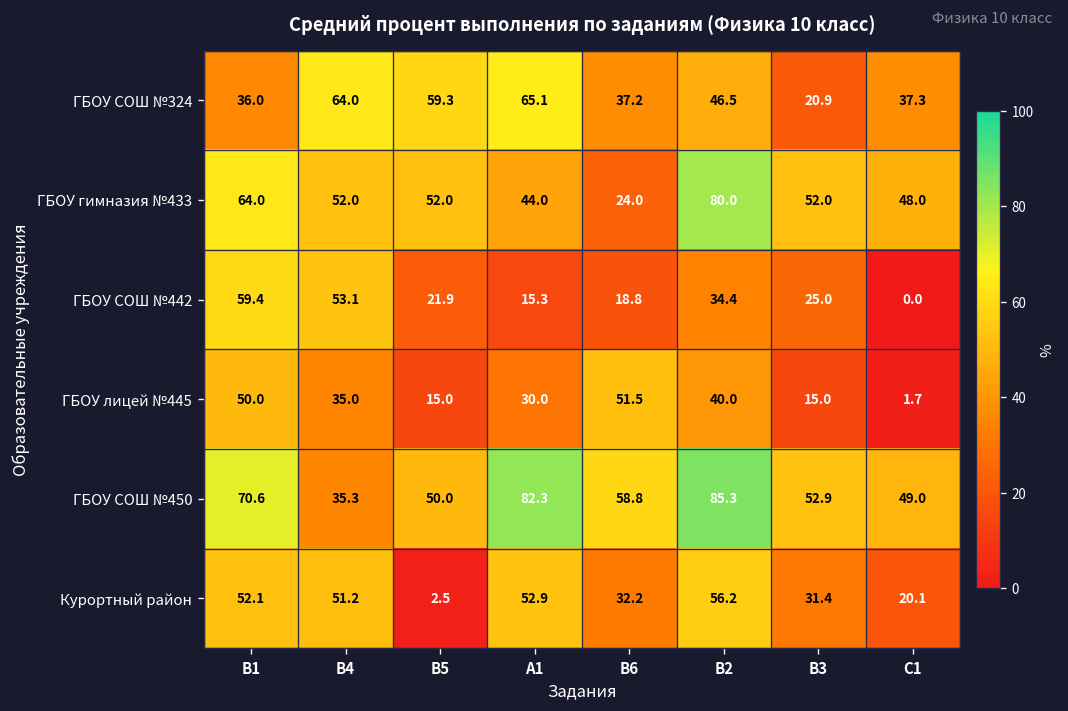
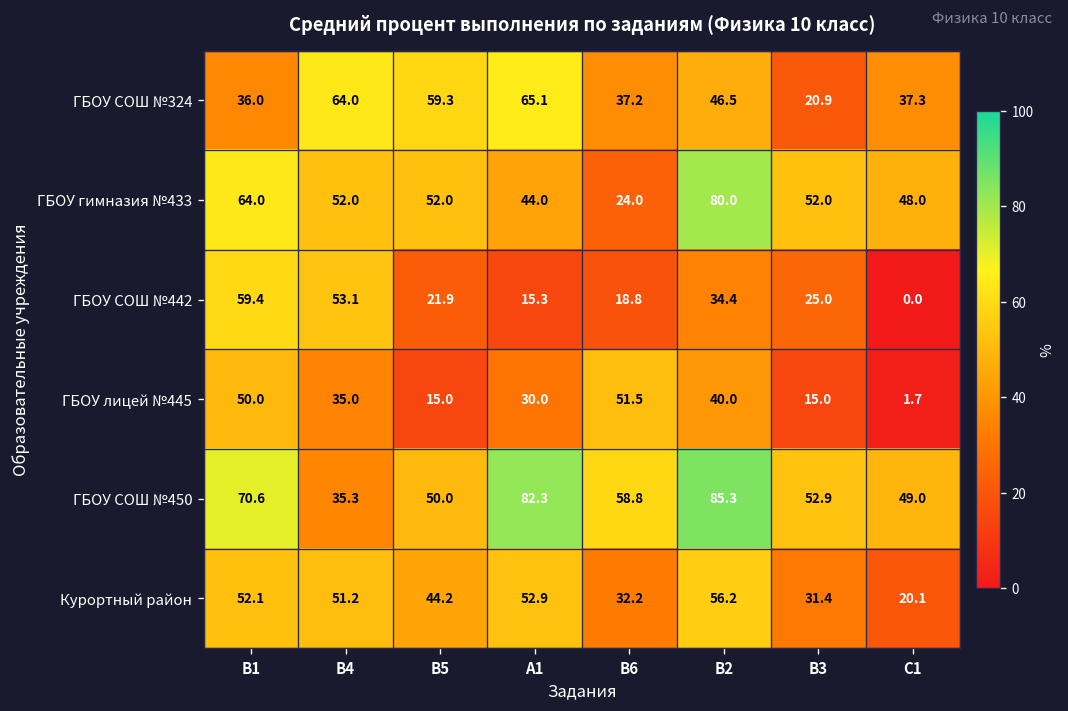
Курортный район, B5: 2.5 -> 44.2
